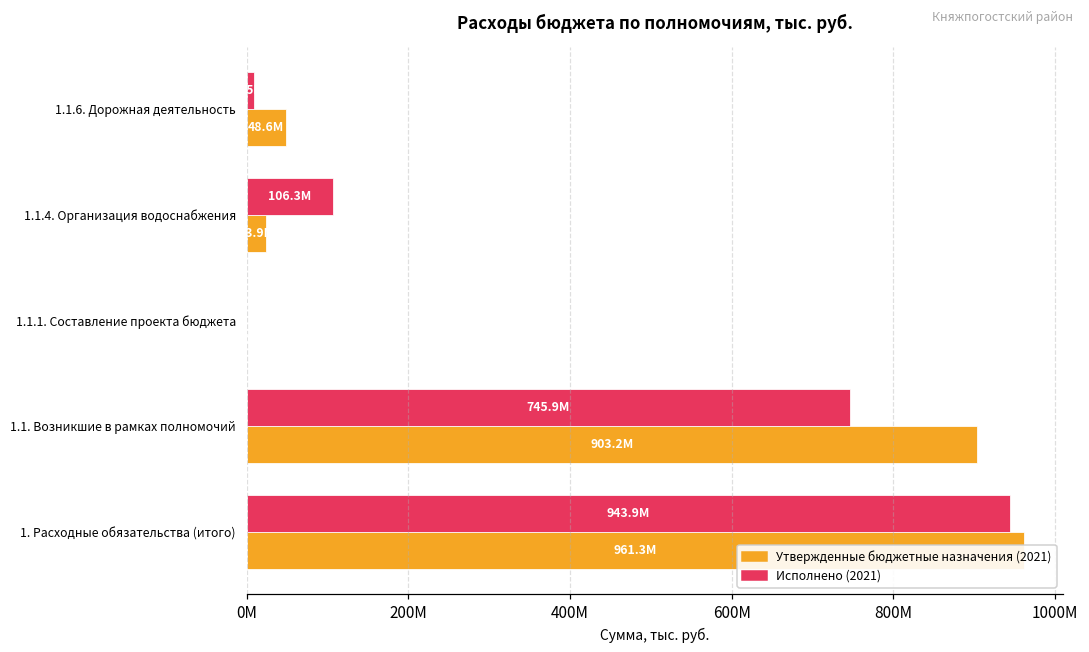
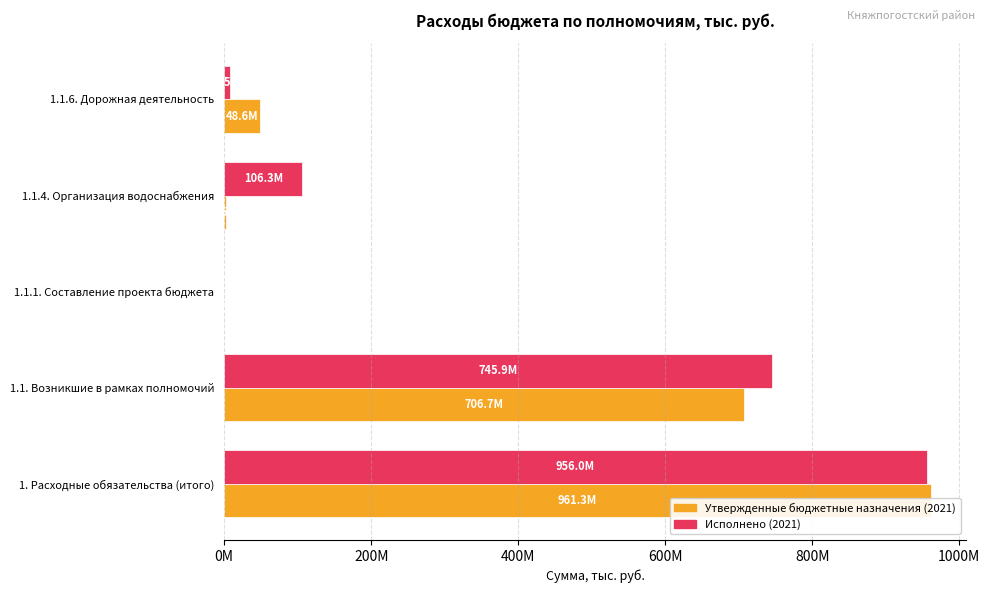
Утвержденные бюджетные назначения (2021), 1.1.4. Организация водоснабжения: 20000000 -> 0
Утвержденные бюджетные назначения (2021), 1.1. Возникшие в рамках полномочий: 903.2M -> 706.7M
Исполнено (2021), 1. Расходные обязательства (итого): 943.9M -> 956.0M
